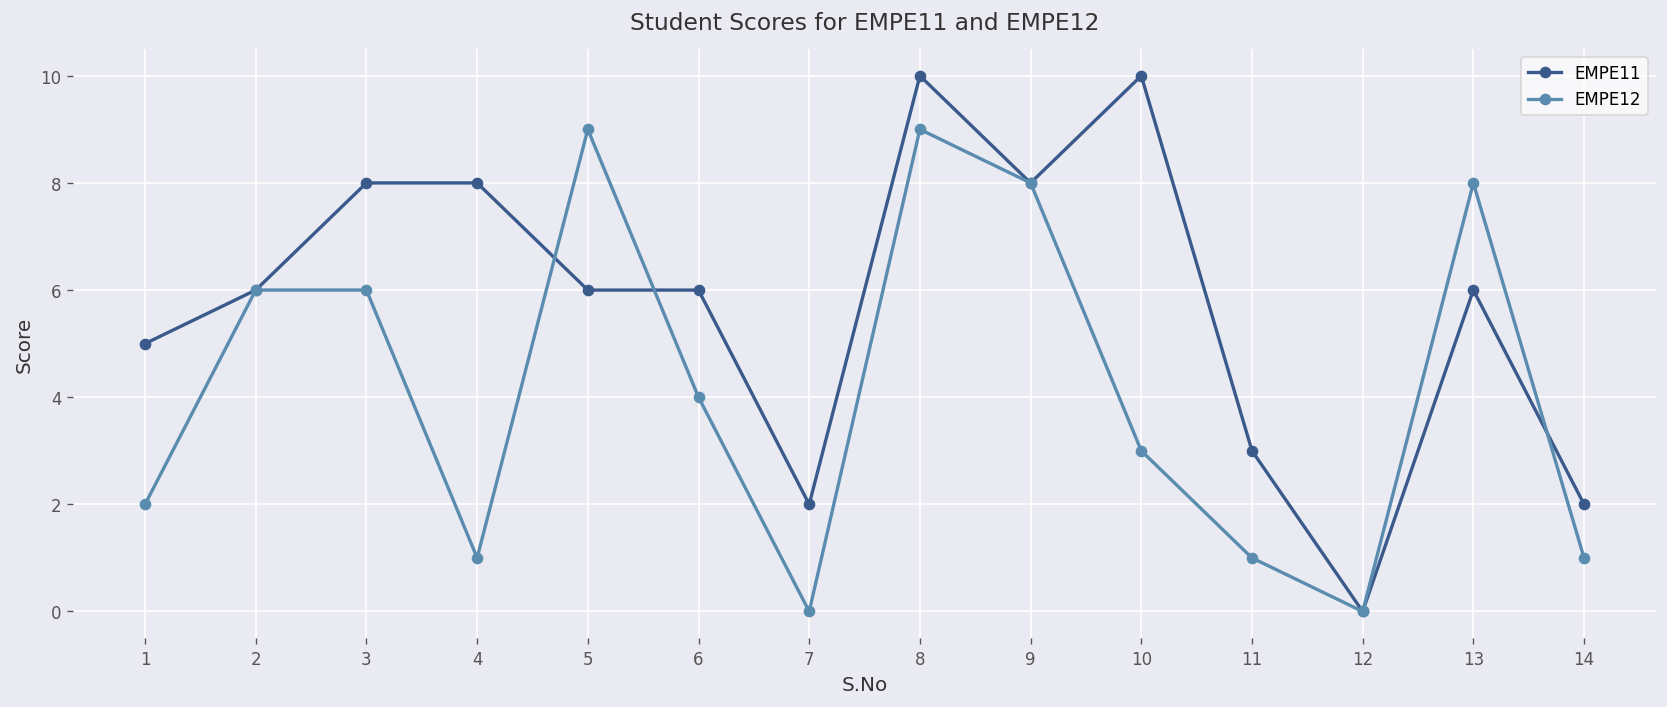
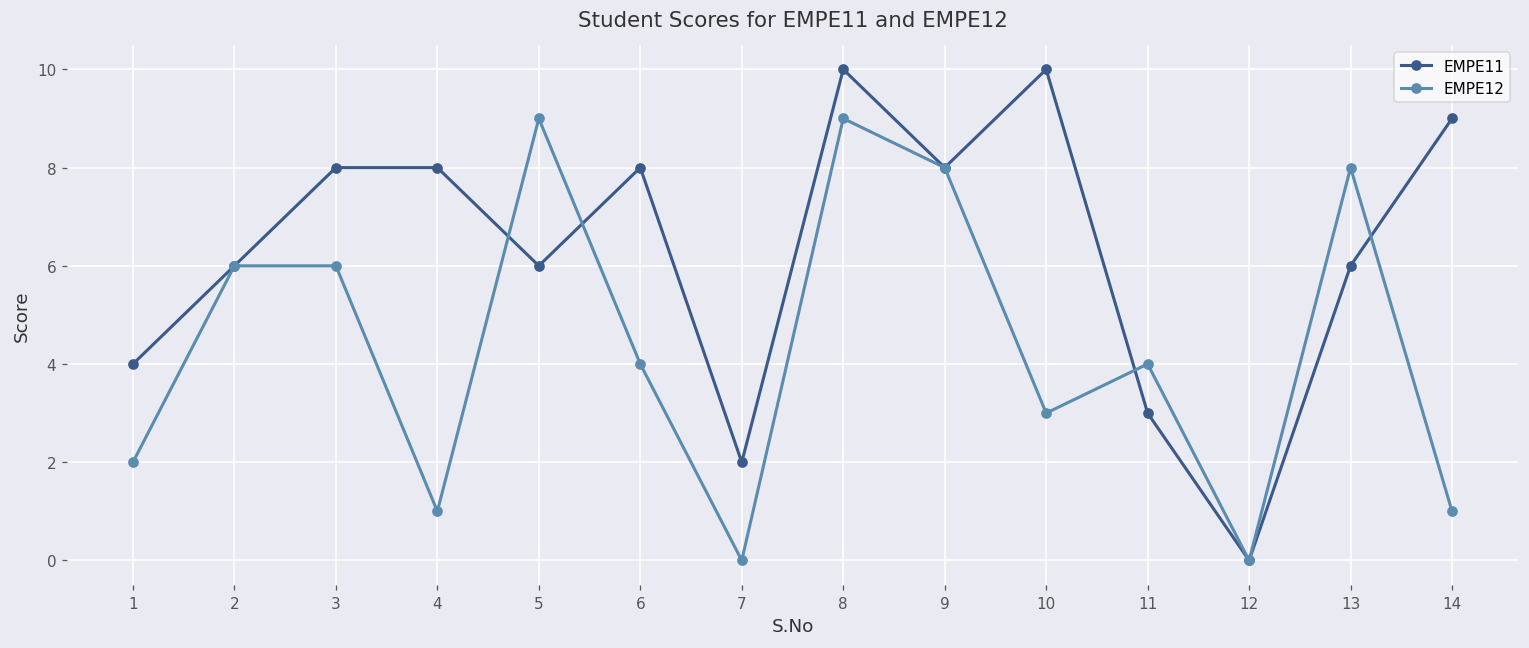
EMPE11, 1: 5 -> 4
EMPE11, 6: 6 -> 8
EMPE12, 11: 1 -> 4
EMPE11, 14: 2 -> 9
